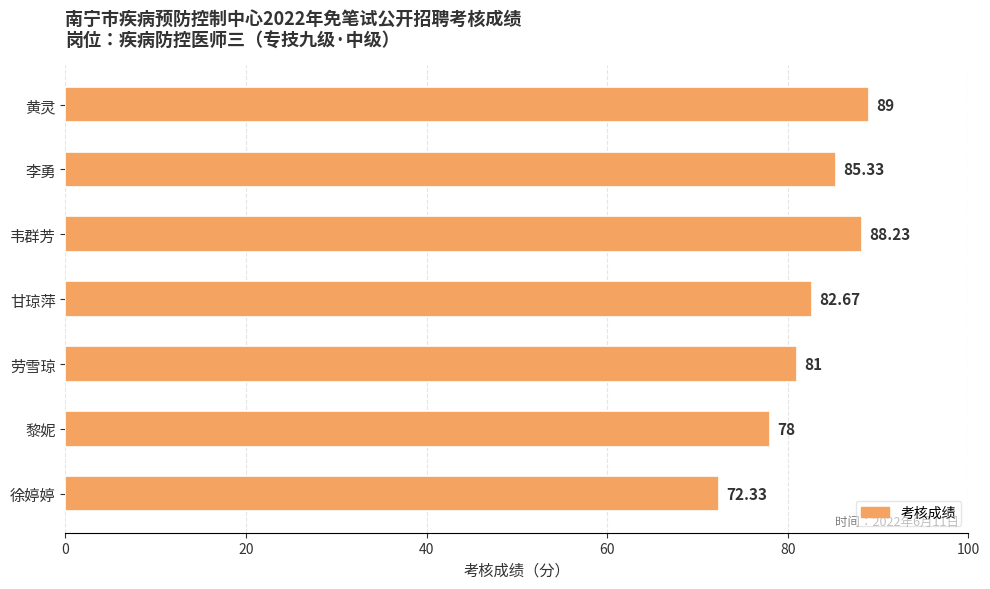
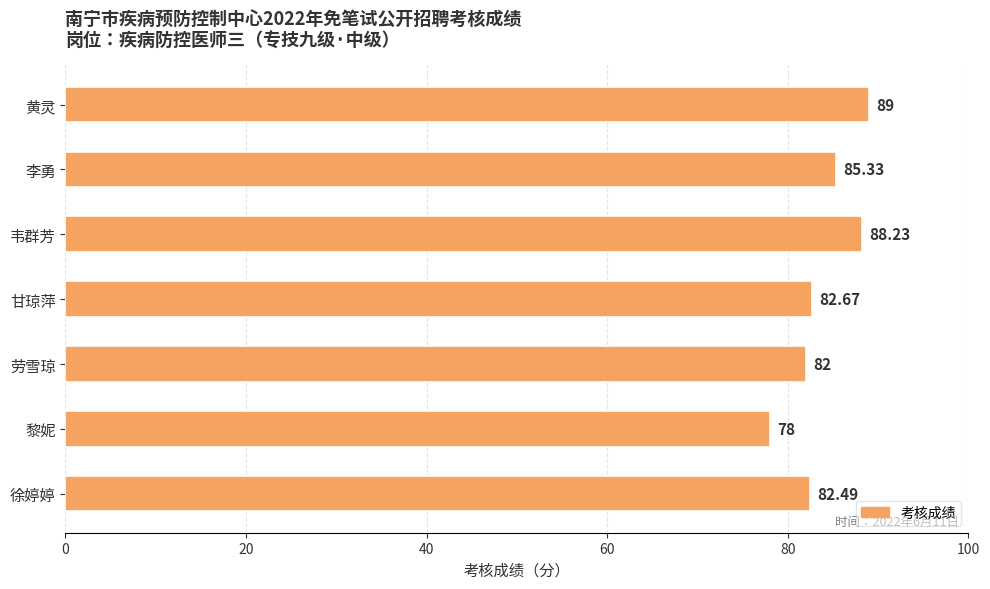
劳雪琼: 81 -> 82
徐婷婷: 72.33 -> 82.49
